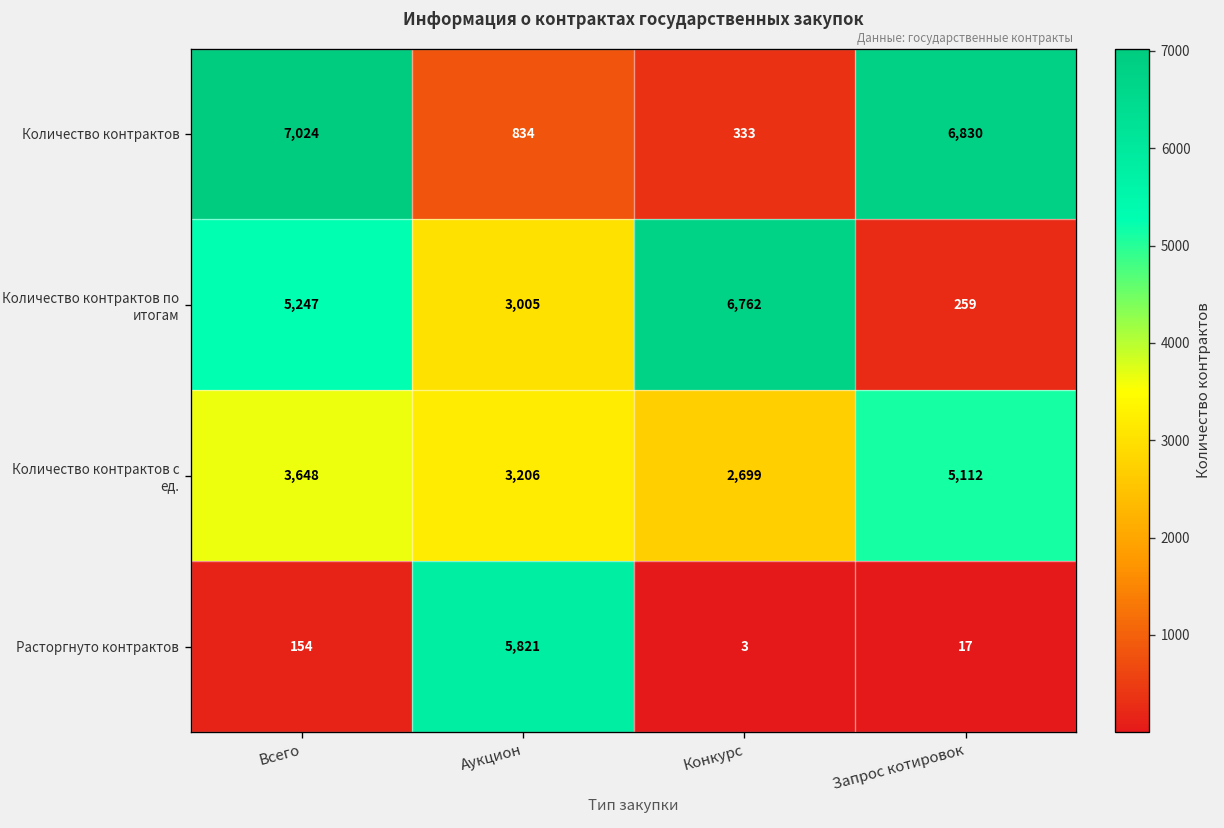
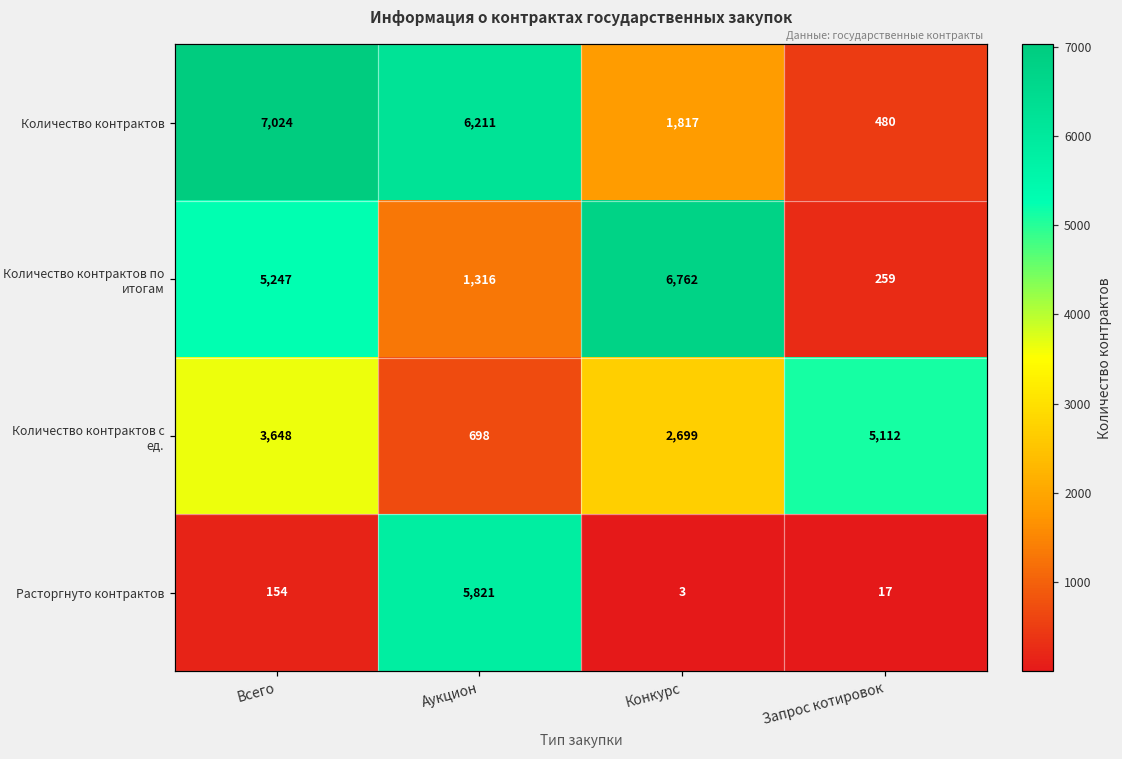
Количество контрактов, Аукцион: 834 -> 6,211
Количество контрактов, Конкурс: 333 -> 1,817
Количество контрактов, Запрос котировок: 6,830 -> 480
Количество контрактов по итогам, Аукцион: 3,005 -> 1,316
Количество контрактов с ед., Аукцион: 3,206 -> 698
